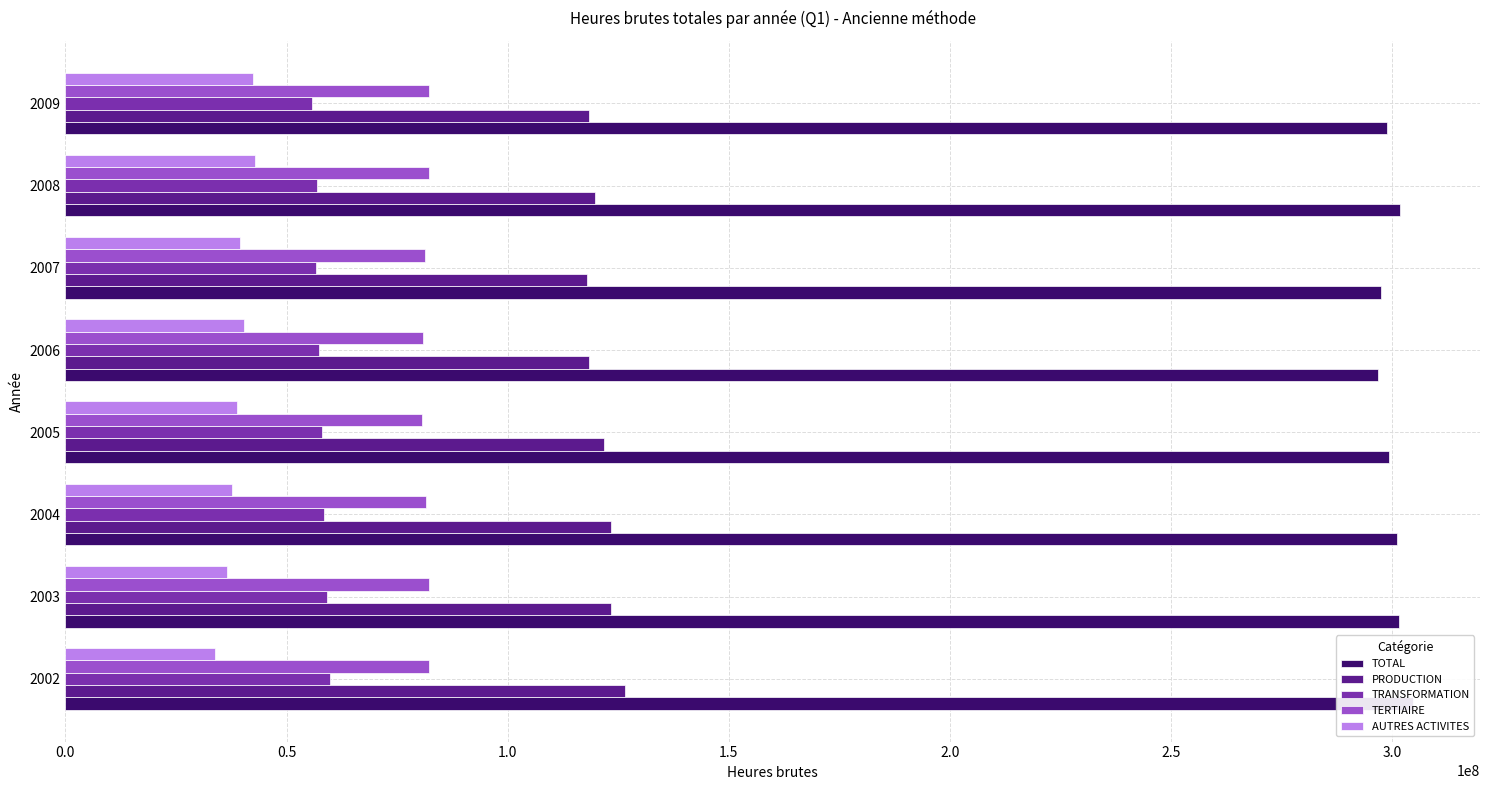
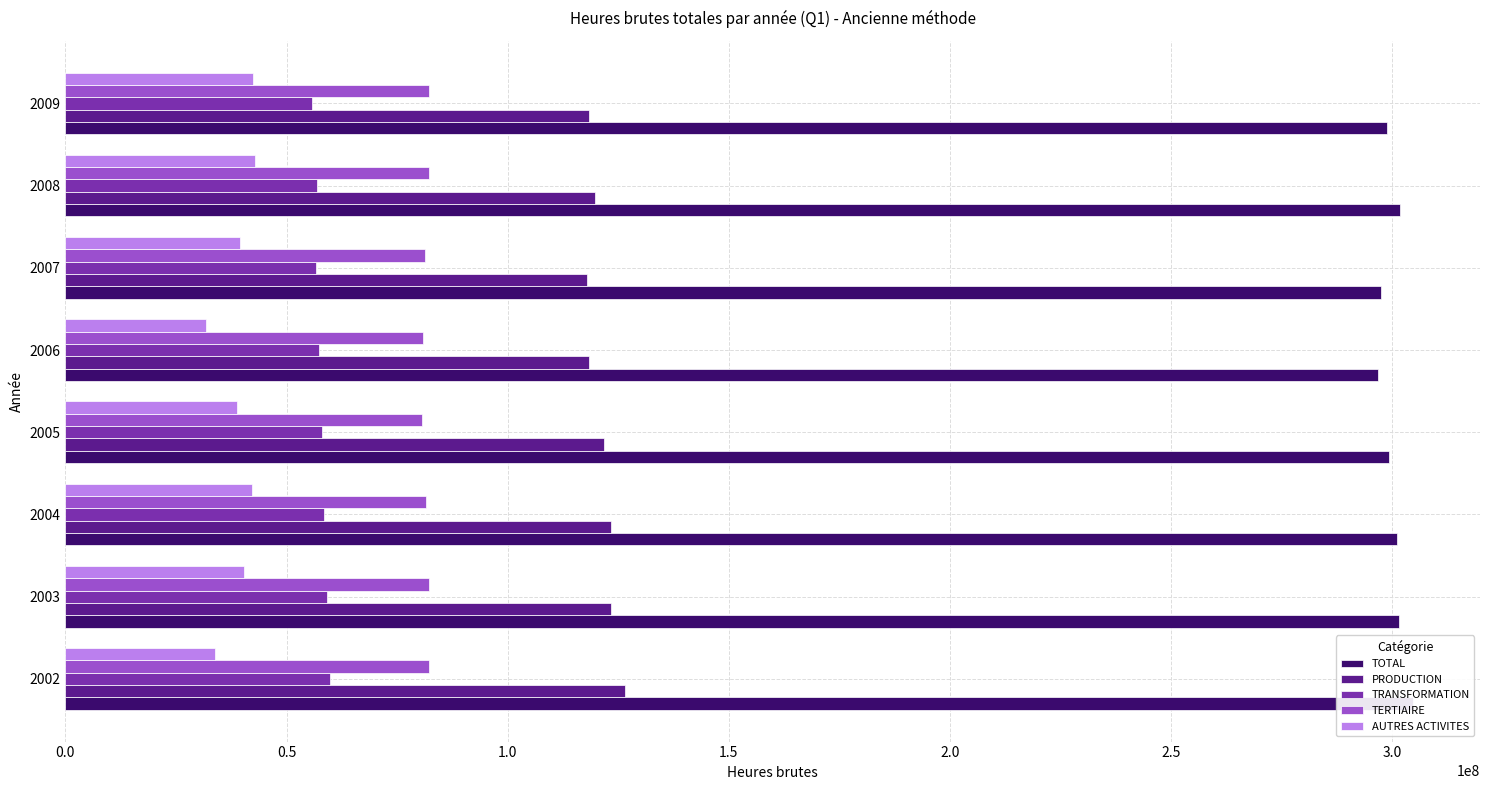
AUTRES ACTIVITES, 2006: 40000000 -> 32000000
AUTRES ACTIVITES, 2004: 38000000 -> 42000000
AUTRES ACTIVITES, 2003: 37000000 -> 40000000
